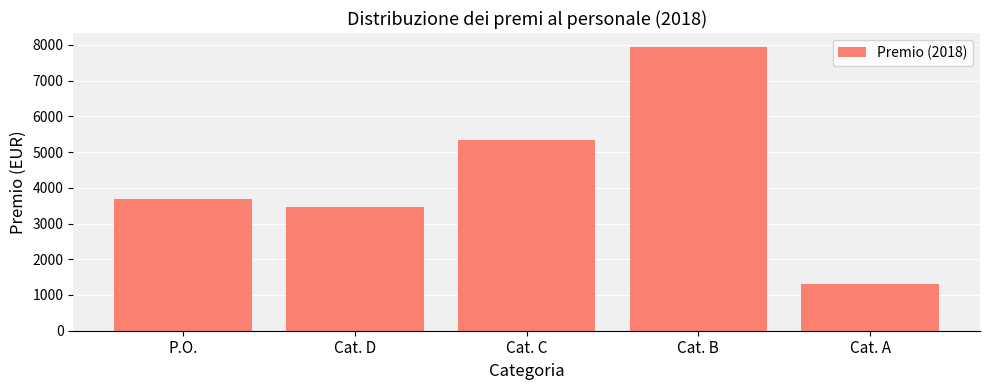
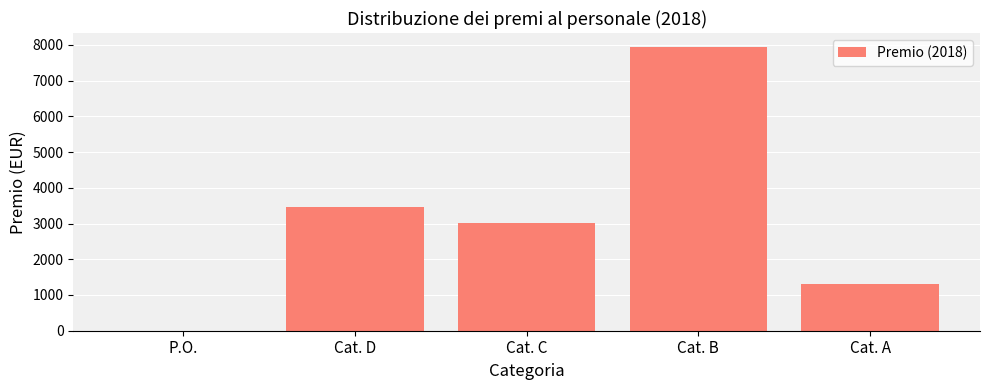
P.O.: 3700 -> 0
Cat. C: 5300 -> 3000
